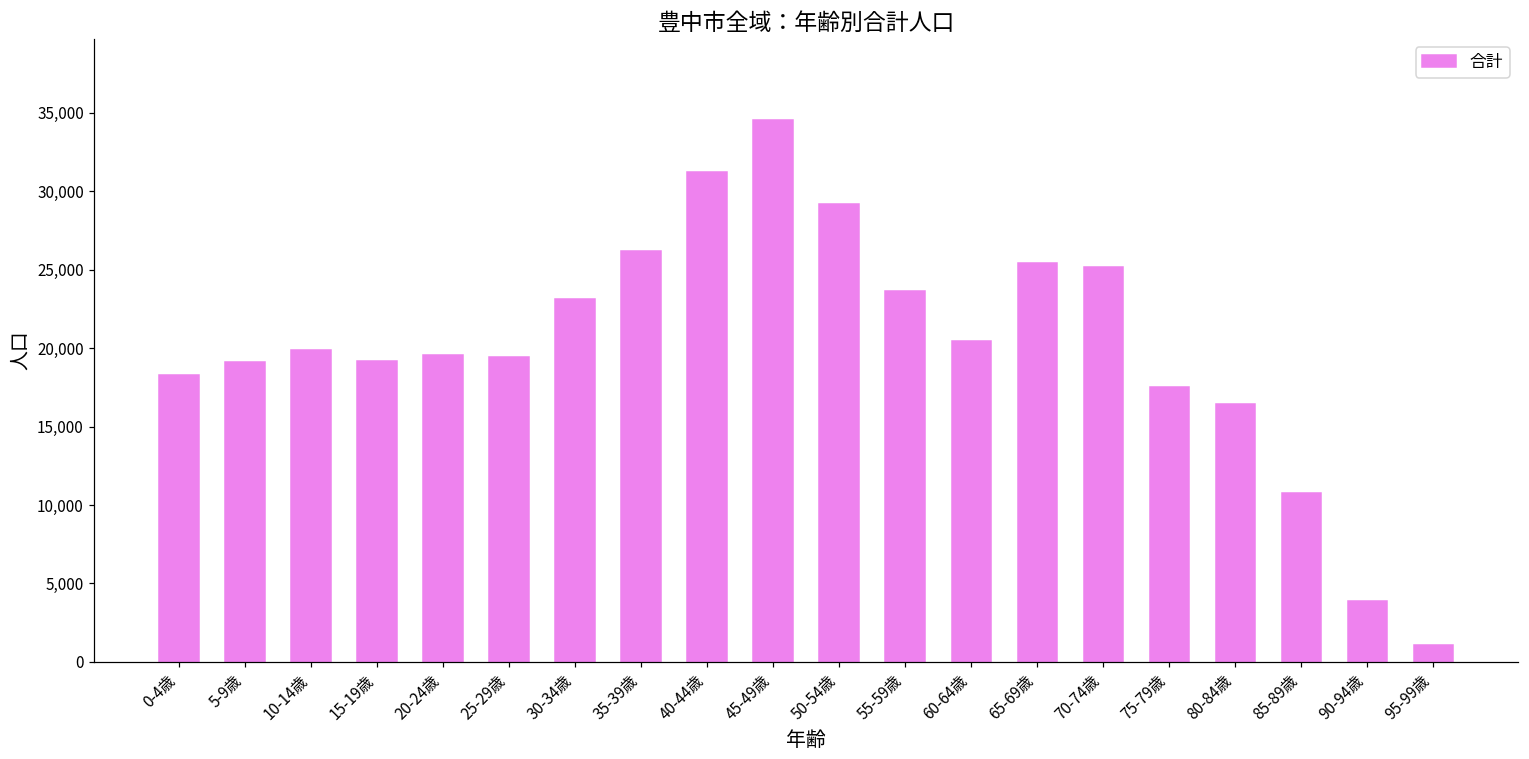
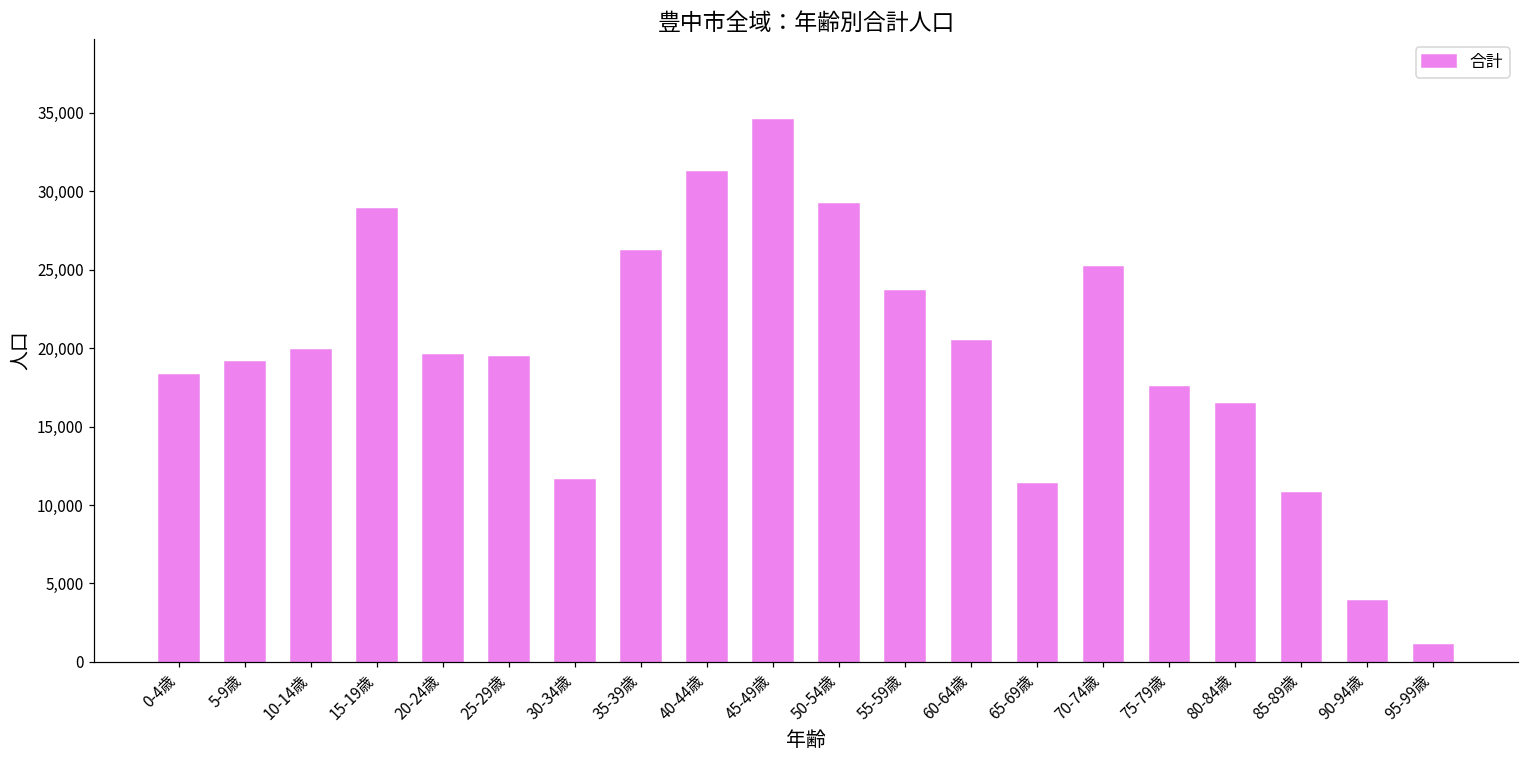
15-19歳: 19,200 -> 28,900
30-34歳: 23,100 -> 11,600
65-69歳: 25,500 -> 11,300
